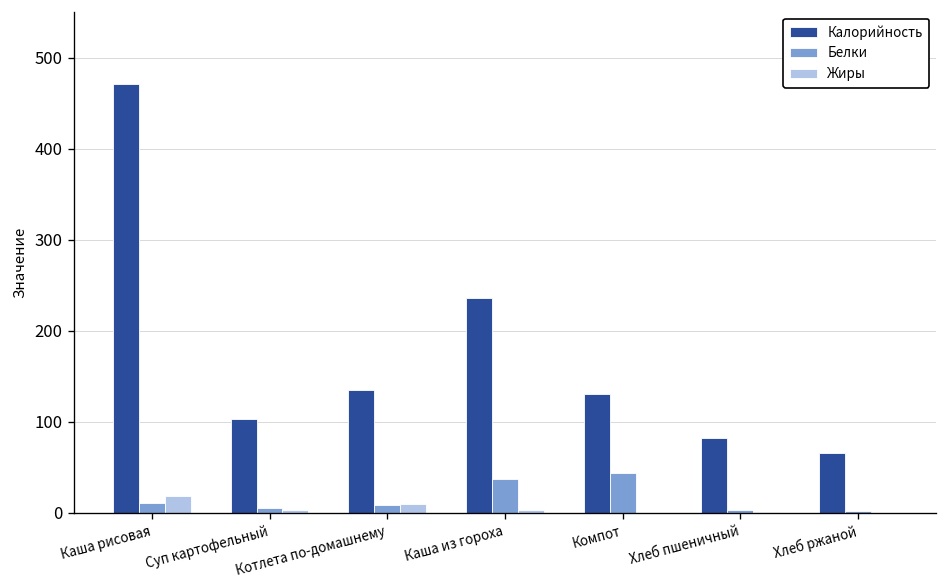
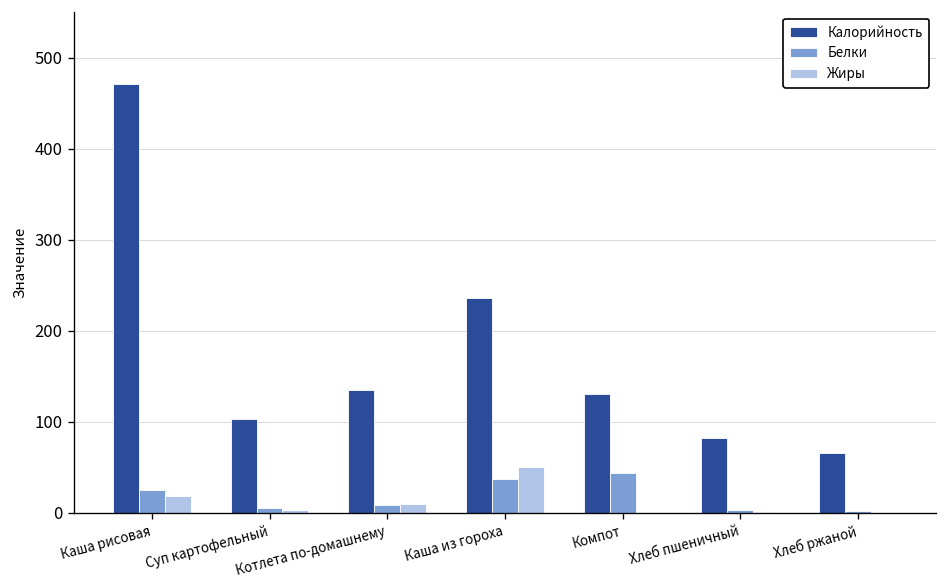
Белки, Каша рисовая: 10 -> 20
Жиры, Каша из гороха: 0 -> 50
